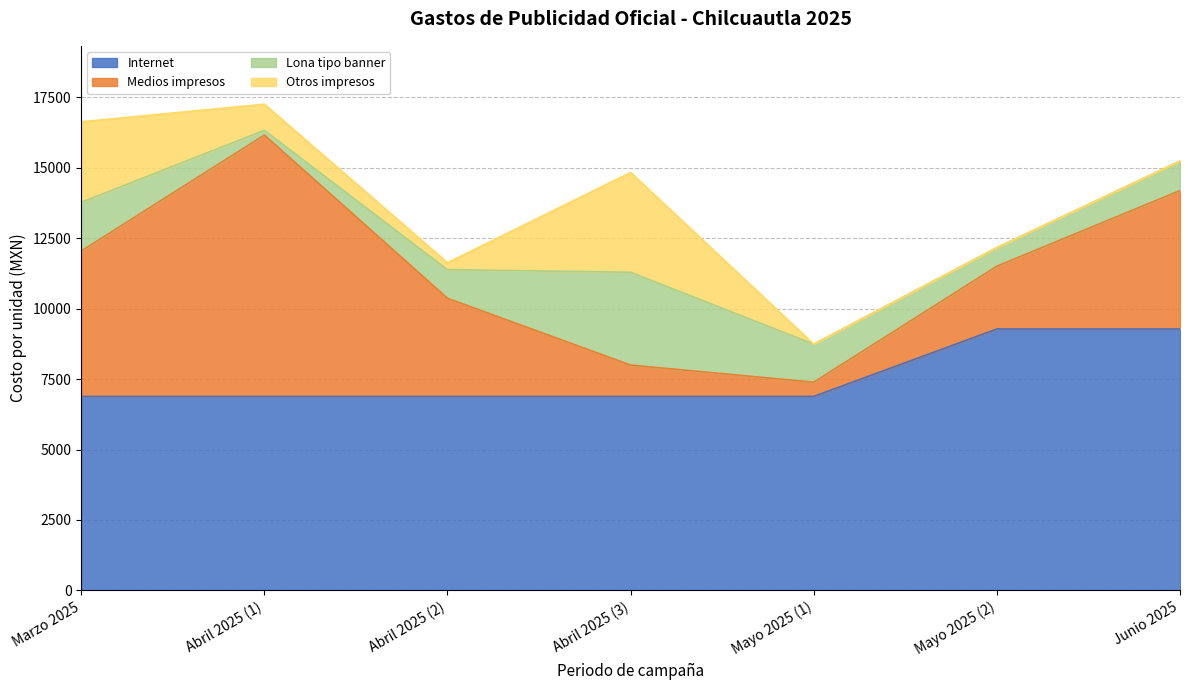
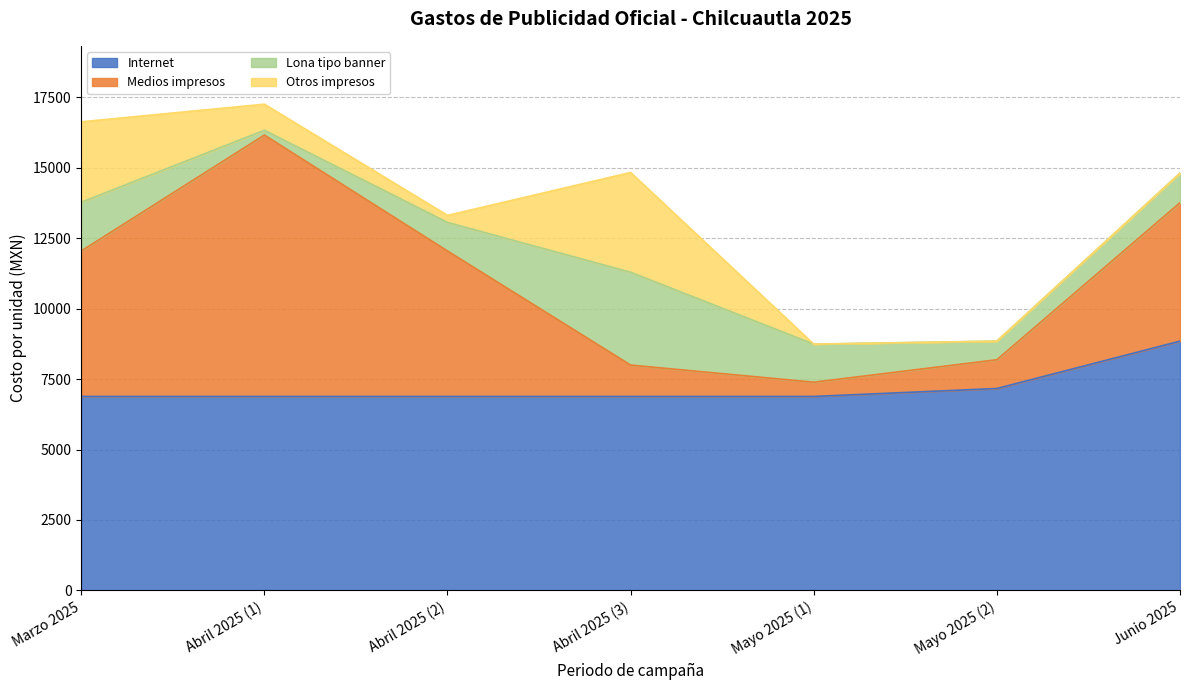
Medios impresos, Abril 2025 (2): 3500 -> 5200
Internet, Mayo 2025 (2): 9300 -> 7200
Medios impresos, Mayo 2025 (2): 2200 -> 1000
Internet, Junio 2025: 9300 -> 8800
